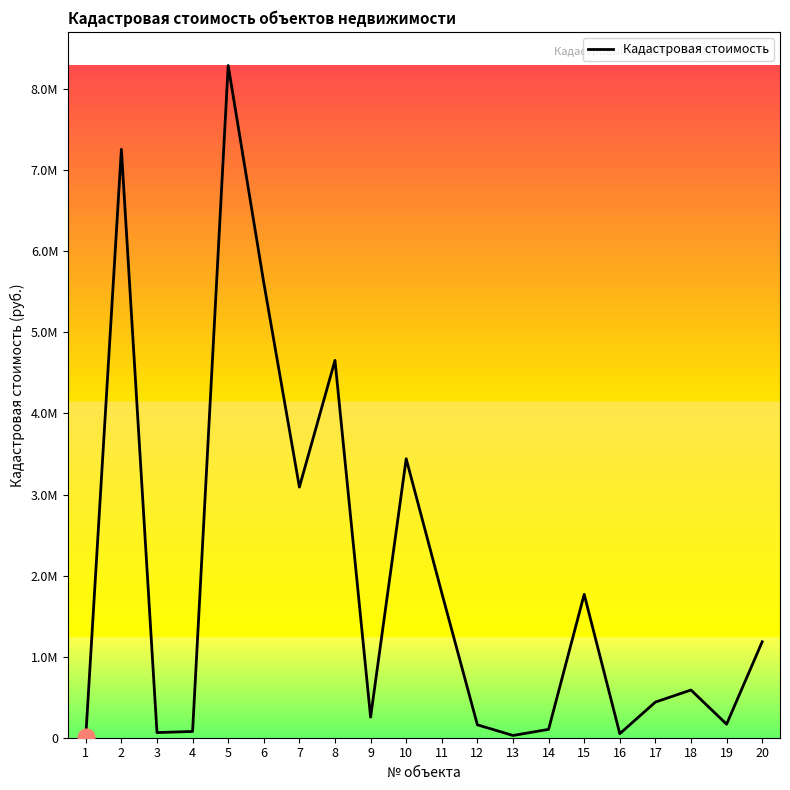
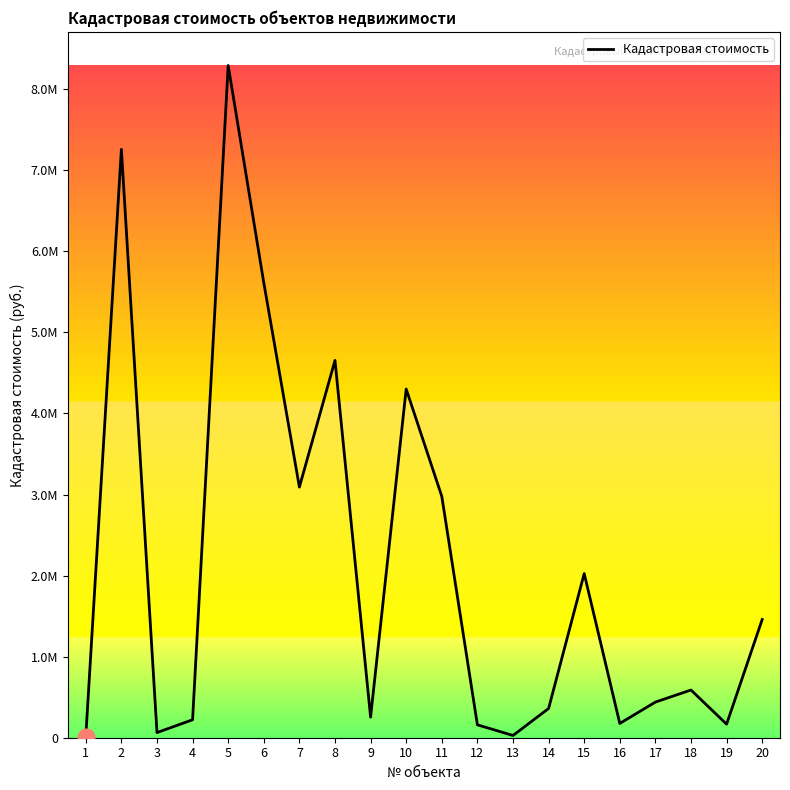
Кадастровая стоимость, 4: 100000 -> 200000
Кадастровая стоимость, 10: 3400000 -> 4300000
Кадастровая стоимость, 11: 1800000 -> 3000000
Кадастровая стоимость, 14: 100000 -> 400000
Кадастровая стоимость, 15: 1800000 -> 2000000
Кадастровая стоимость, 16: 0 -> 200000
Кадастровая стоимость, 20: 1200000 -> 1500000
